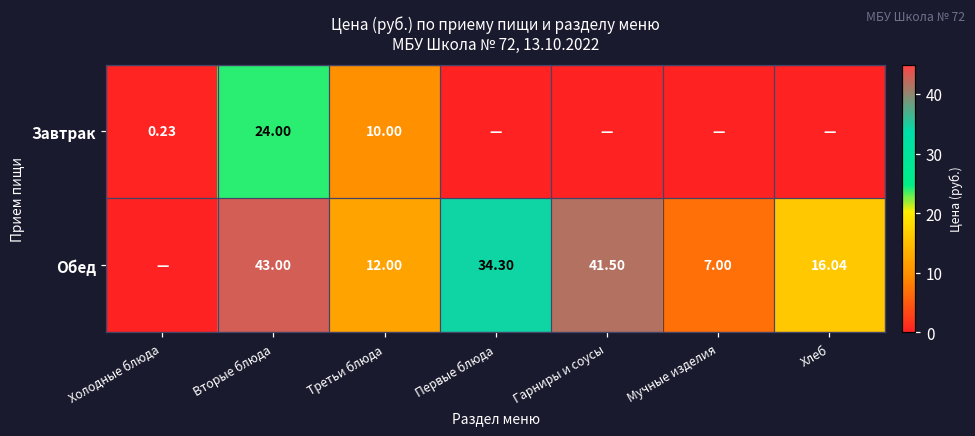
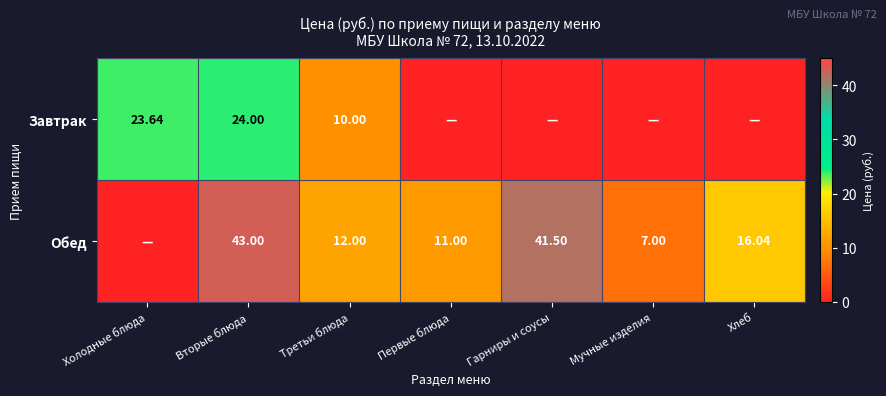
Завтрак, Холодные блюда: 0.23 -> 23.64
Обед, Первые блюда: 34.30 -> 11.00
